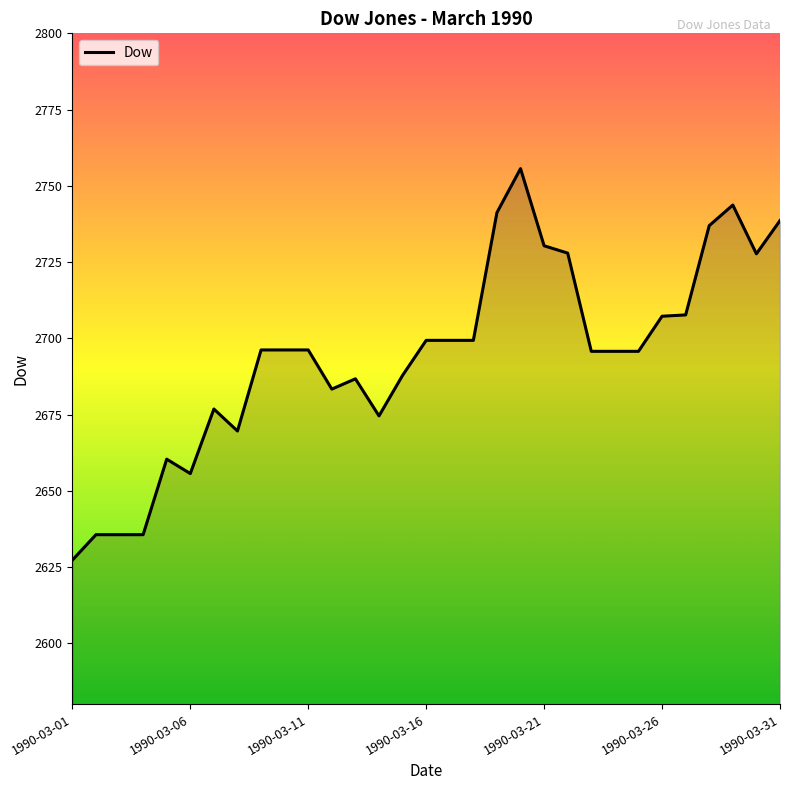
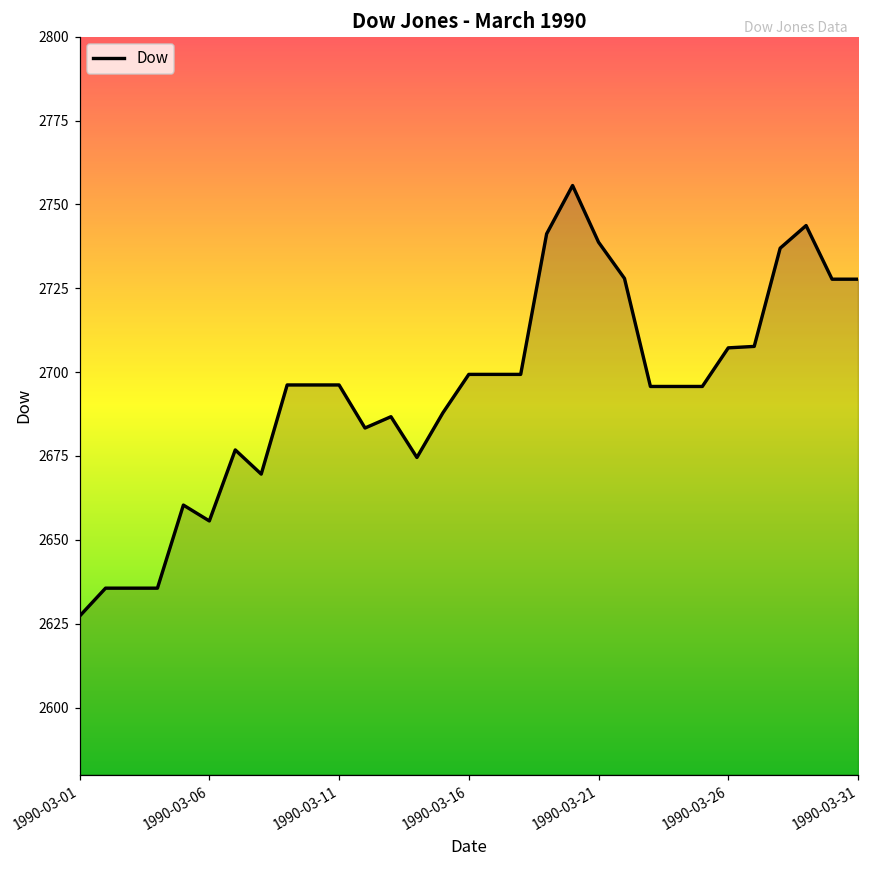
1990-03-21: 2730 -> 2739
1990-03-31: 2739 -> 2728
